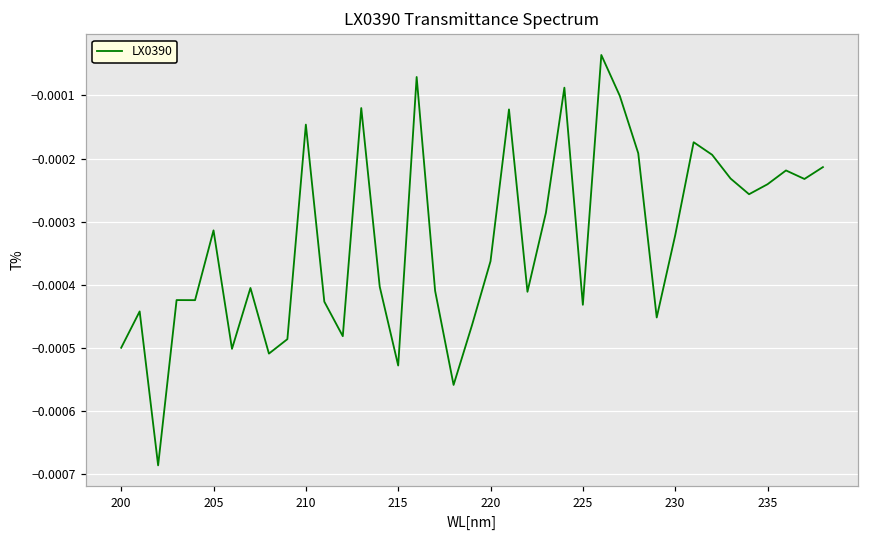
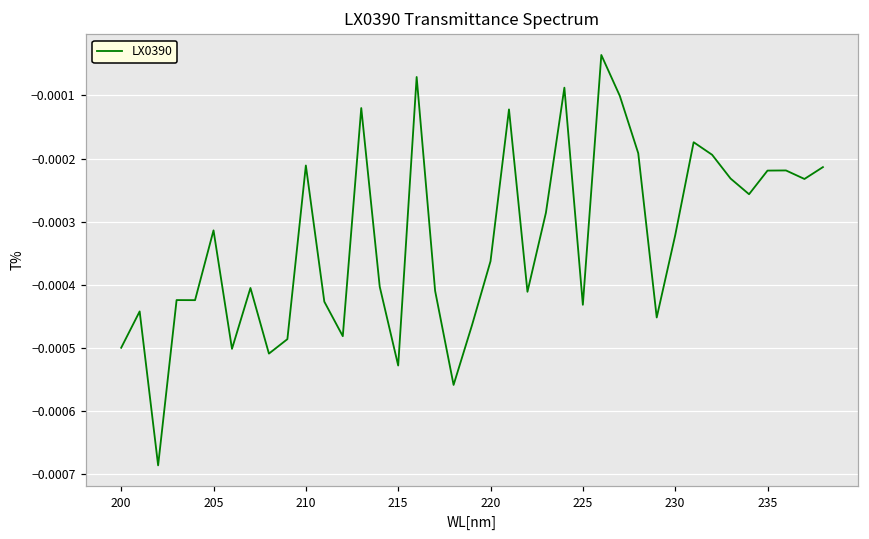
210: -0.00015 -> -0.00021
235: -0.00024 -> -0.00022
